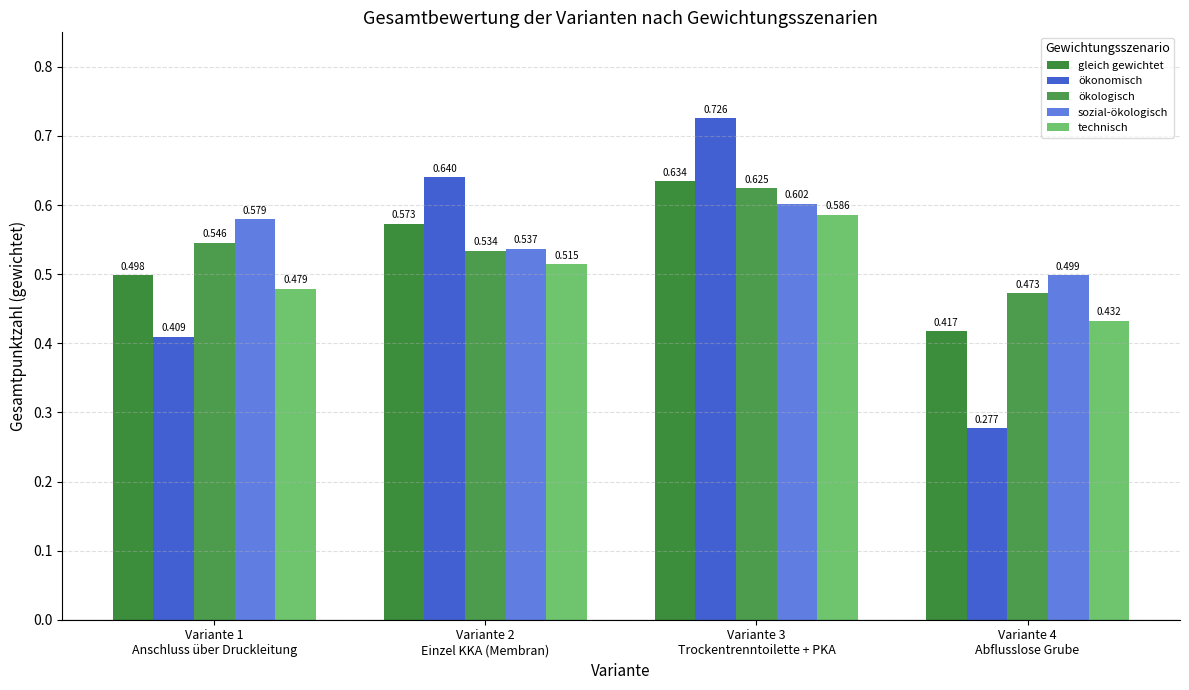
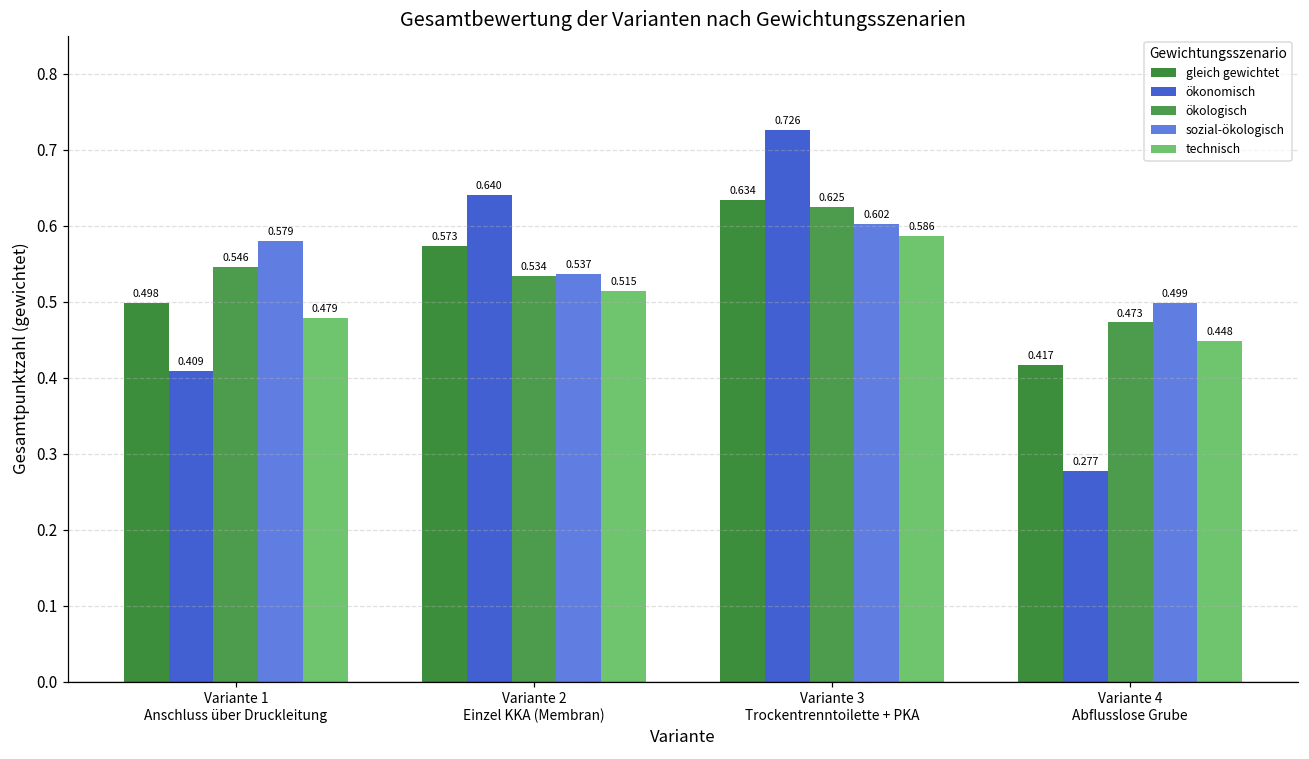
technisch, Variante 4 Abflusslose Grube: 0.432 -> 0.448
